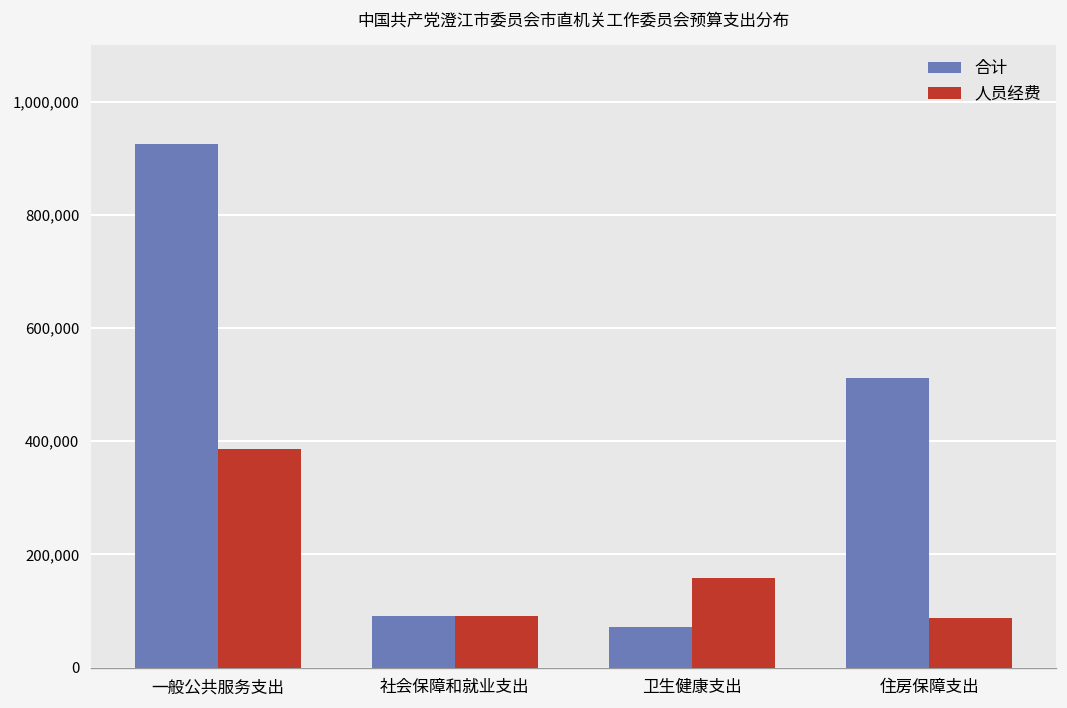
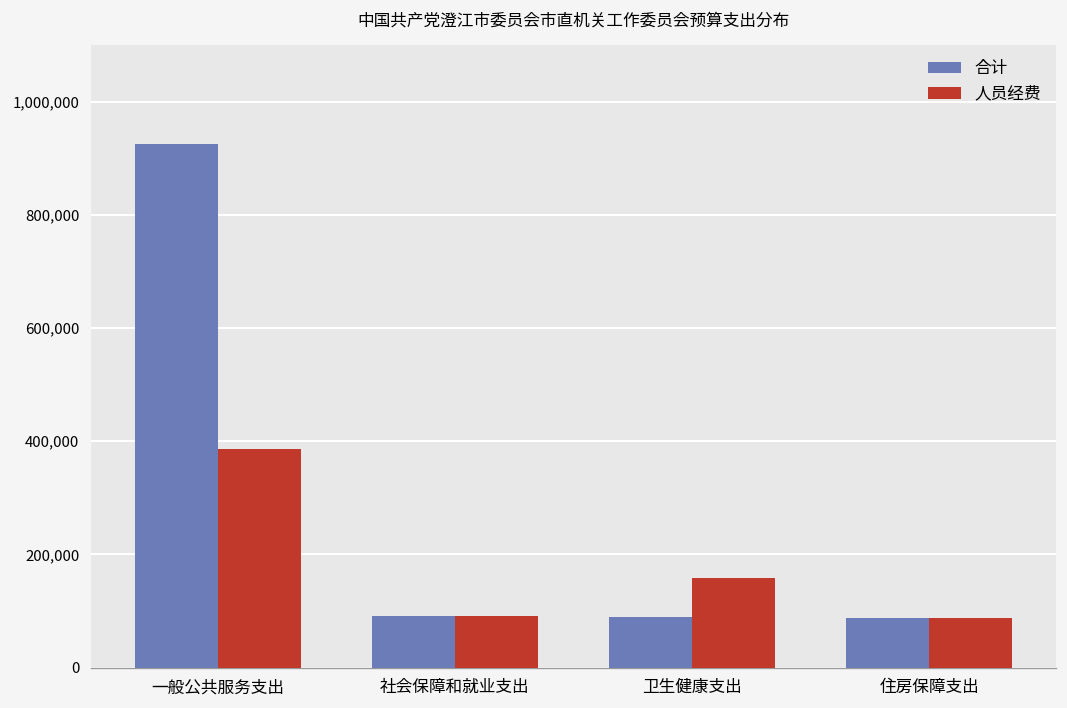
合计, 卫生健康支出: 70,000 -> 90,000
合计, 住房保障支出: 510,000 -> 90,000
